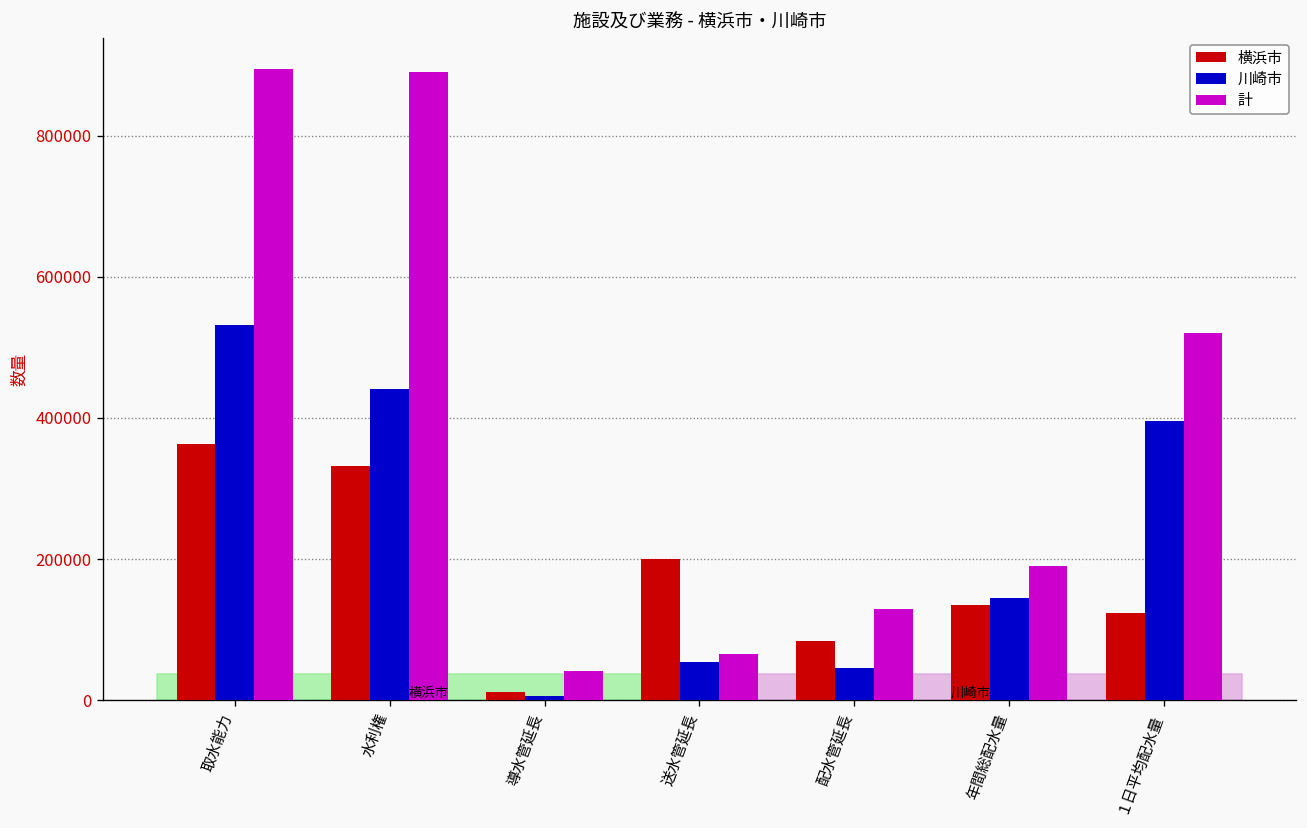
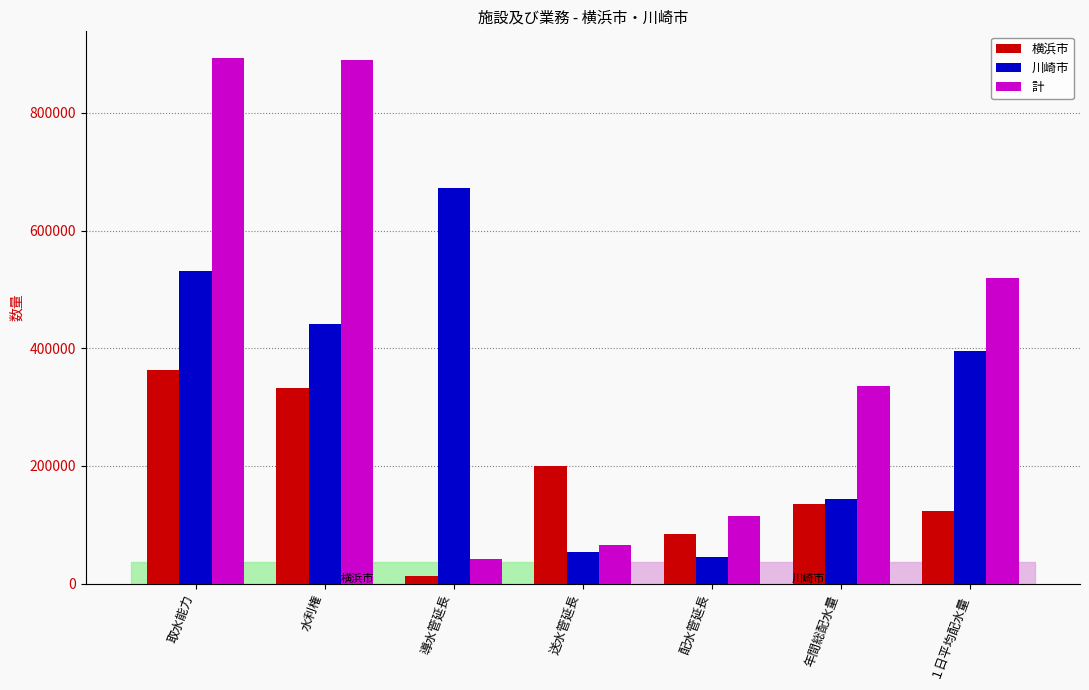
川崎市, 導水管延長: 10000 -> 670000
計, 配水管延長: 130000 -> 120000
計, 年間総配水量: 190000 -> 340000
